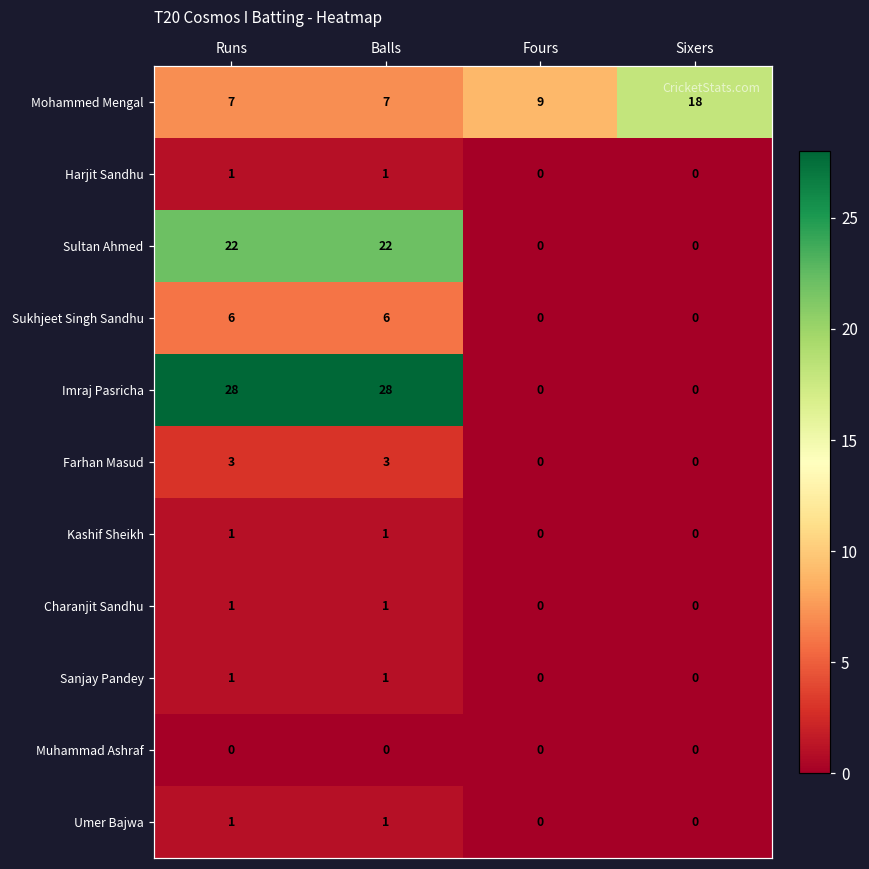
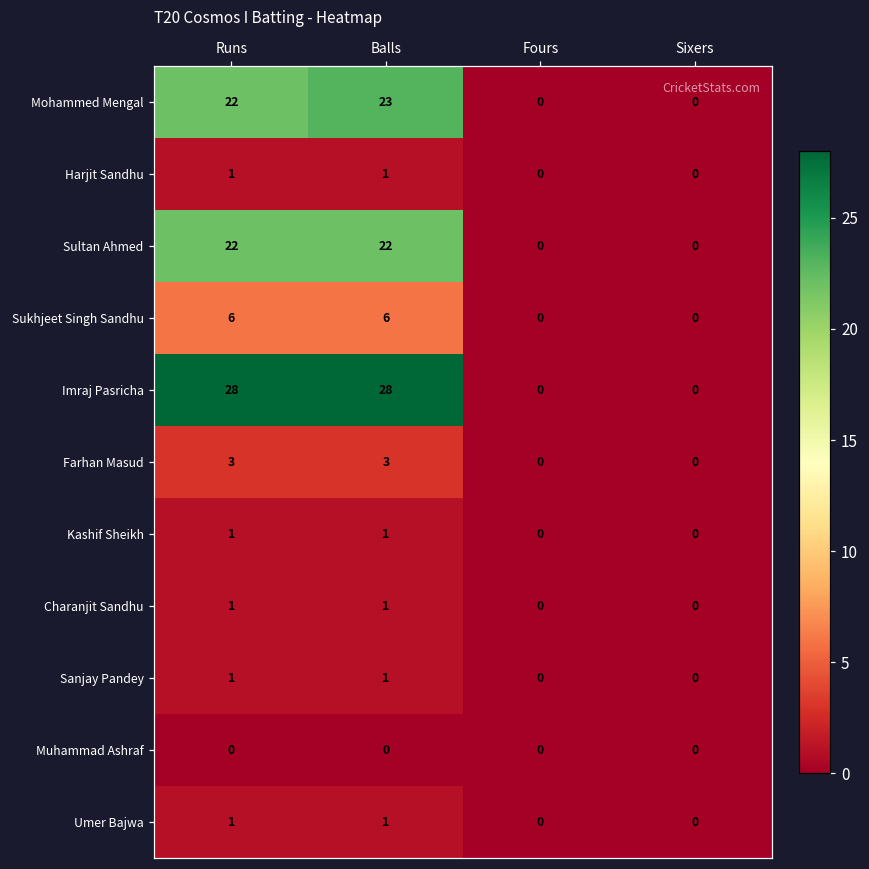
Mohammed Mengal, Runs: 7 -> 22
Mohammed Mengal, Balls: 7 -> 23
Mohammed Mengal, Fours: 9 -> 0
Mohammed Mengal, Sixers: 18 -> 0
